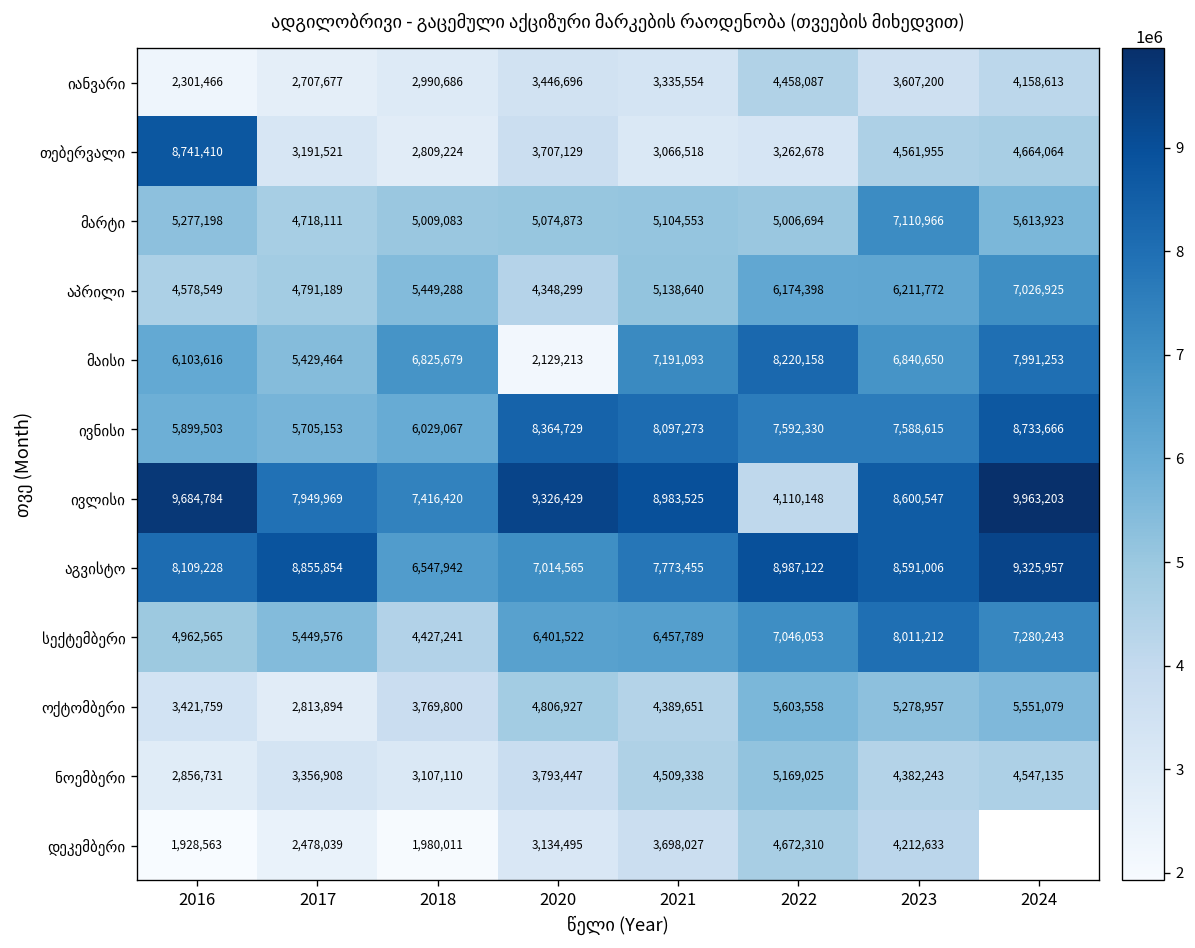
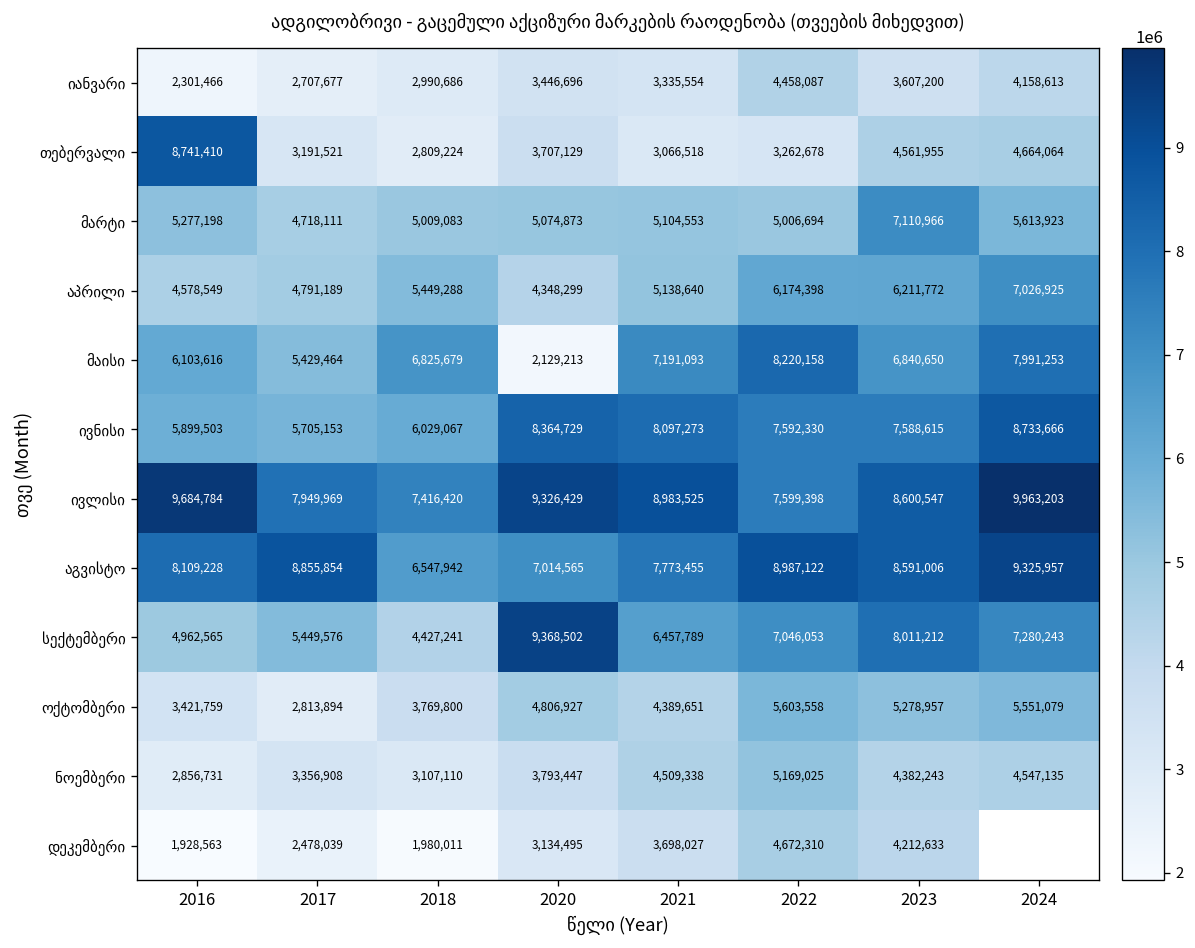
ივლისი, 2022: 4,110,148 -> 7,599,398
სექტემბერი, 2020: 6,401,522 -> 9,368,502
